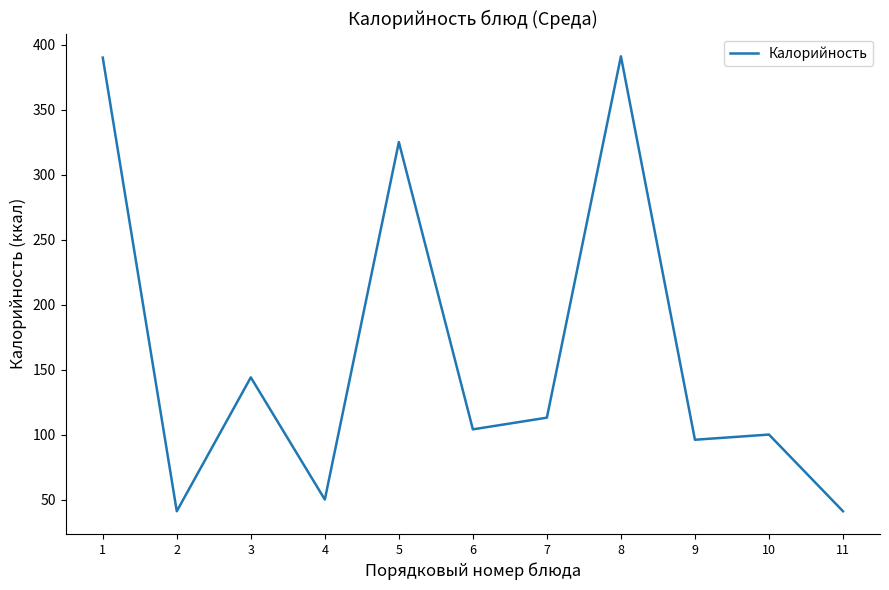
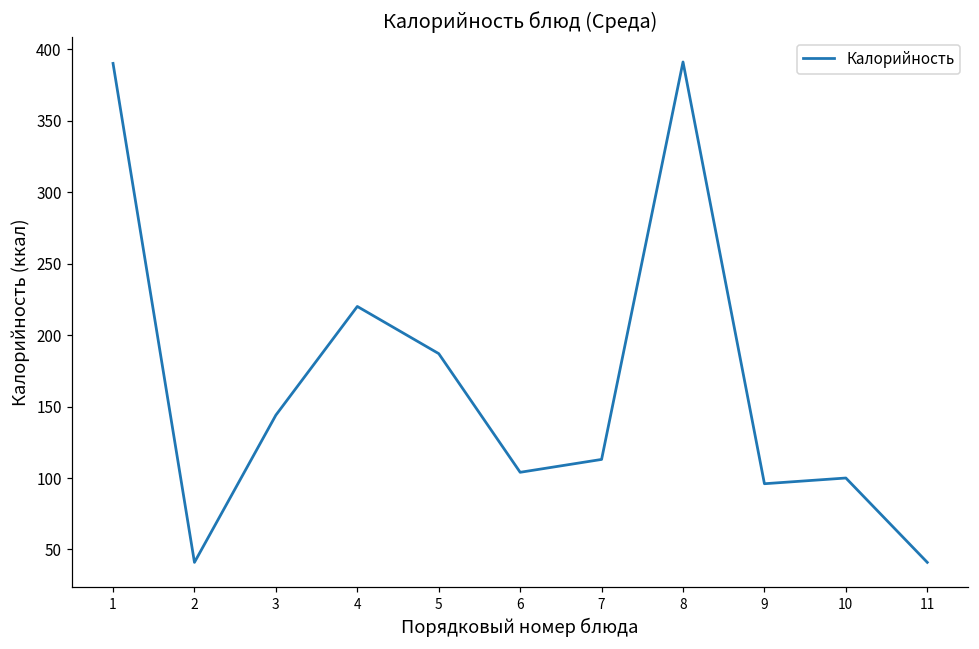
4: 50 -> 220
5: 325 -> 187
